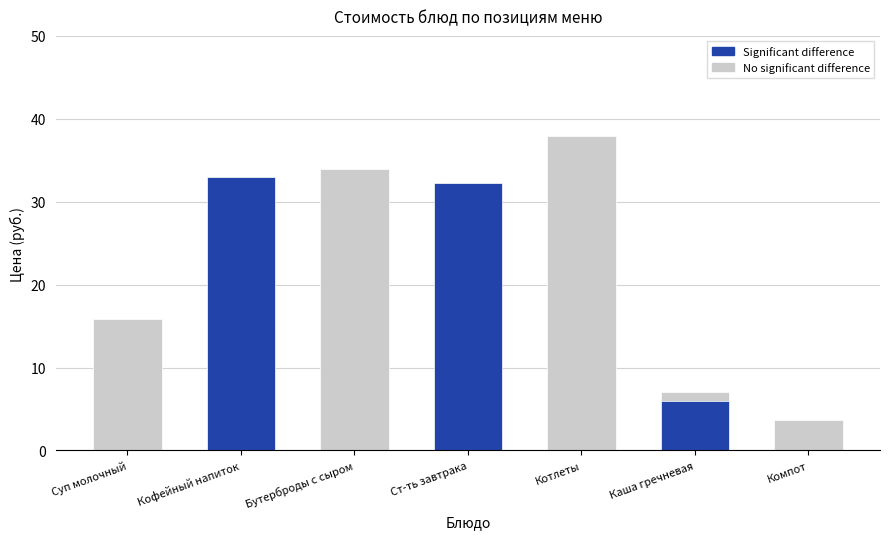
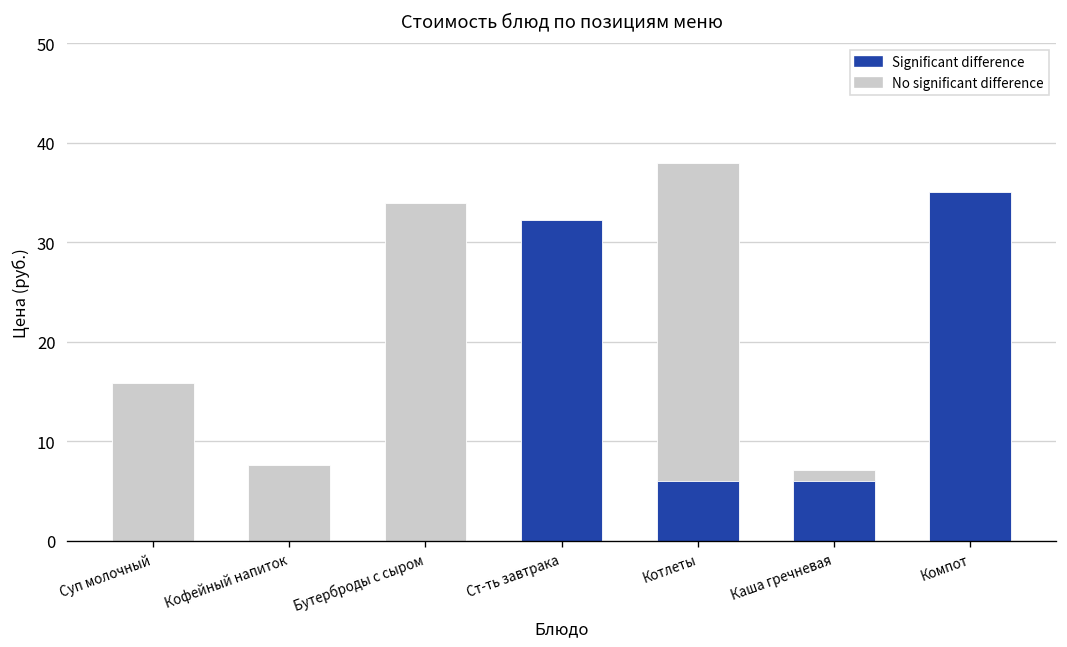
No significant difference, Кофейный напиток: 14 -> 8
Significant difference, Кофейный напиток: 33 -> 0
Significant difference, Котлеты: 0 -> 6
No significant difference, Компот: 4 -> 5
Significant difference, Компот: 0 -> 35
